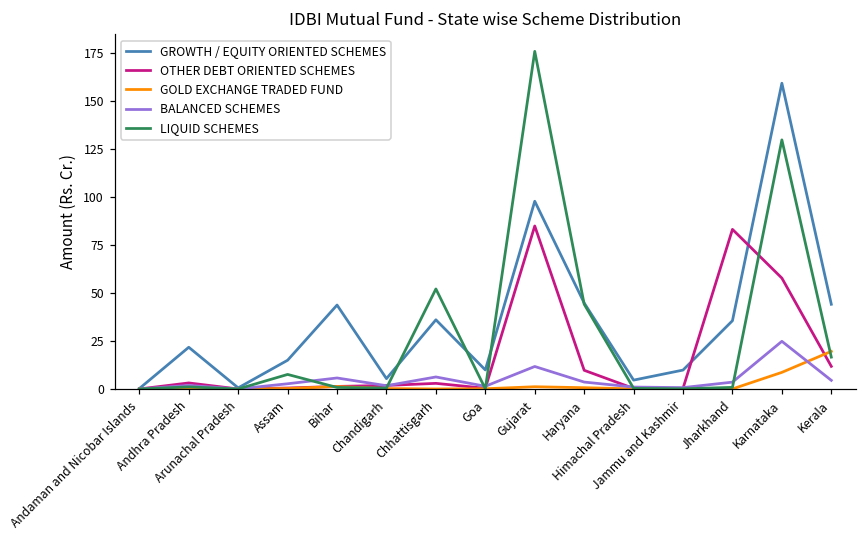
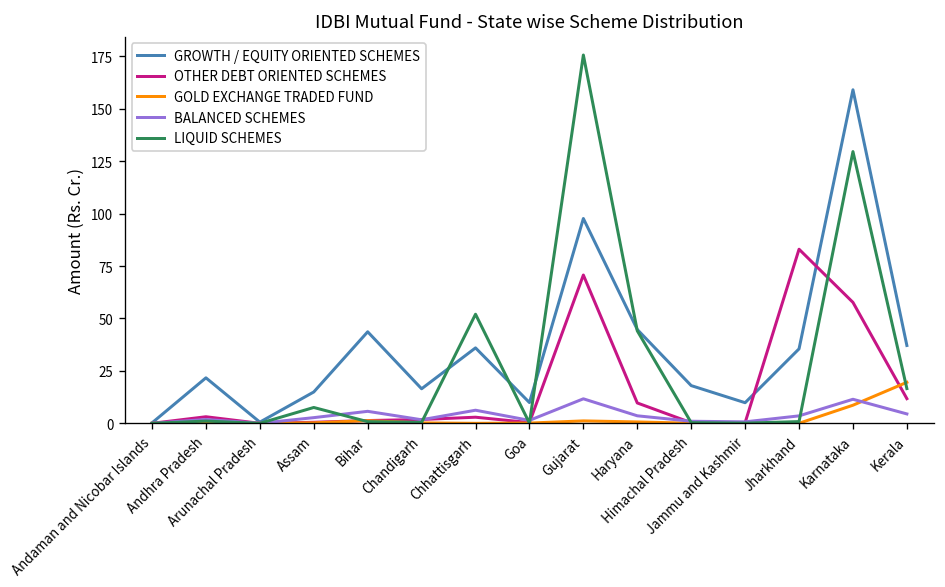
GROWTH / EQUITY ORIENTED SCHEMES, Chandigarh: 5 -> 16
OTHER DEBT ORIENTED SCHEMES, Gujarat: 85 -> 71
GROWTH / EQUITY ORIENTED SCHEMES, Himachal Pradesh: 5 -> 18
BALANCED SCHEMES, Karnataka: 25 -> 11
GROWTH / EQUITY ORIENTED SCHEMES, Kerala: 44 -> 37
